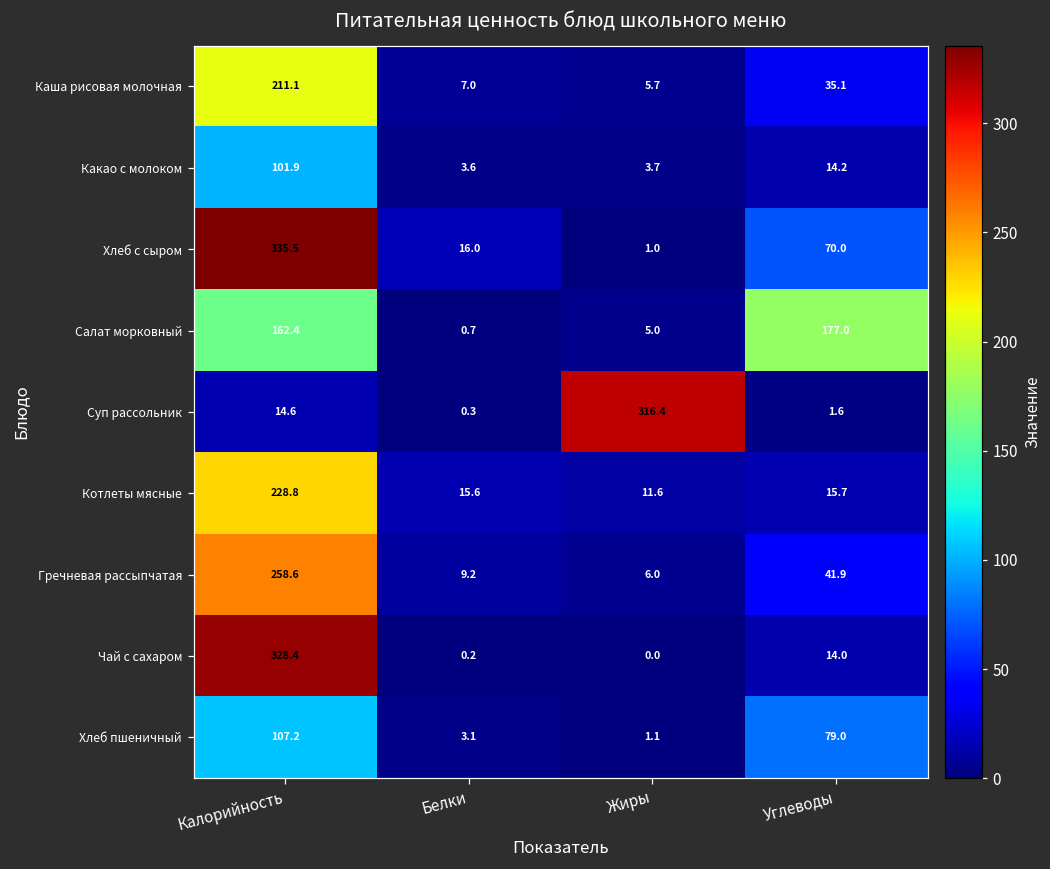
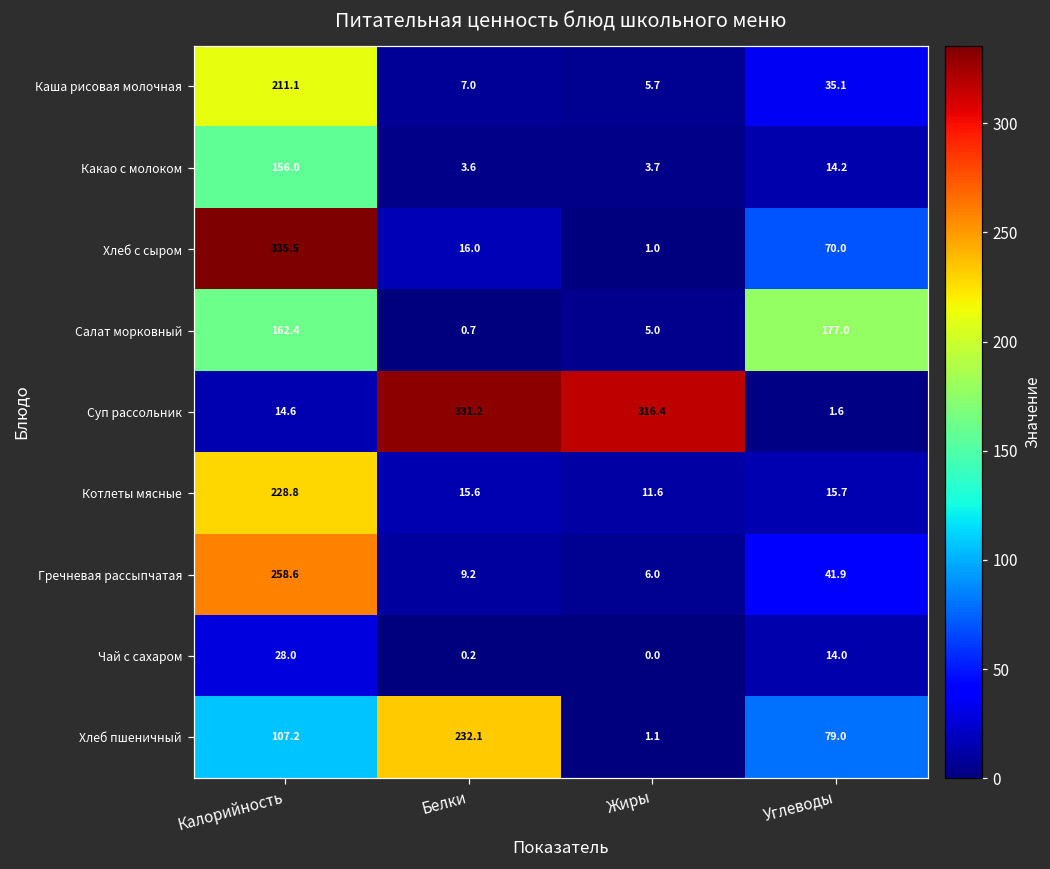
Какао с молоком, Калорийность: 101.9 -> 156.0
Суп рассольник, Белки: 0.3 -> 331.2
Чай с сахаром, Калорийность: 328.4 -> 28.0
Хлеб пшеничный, Белки: 3.1 -> 232.1
